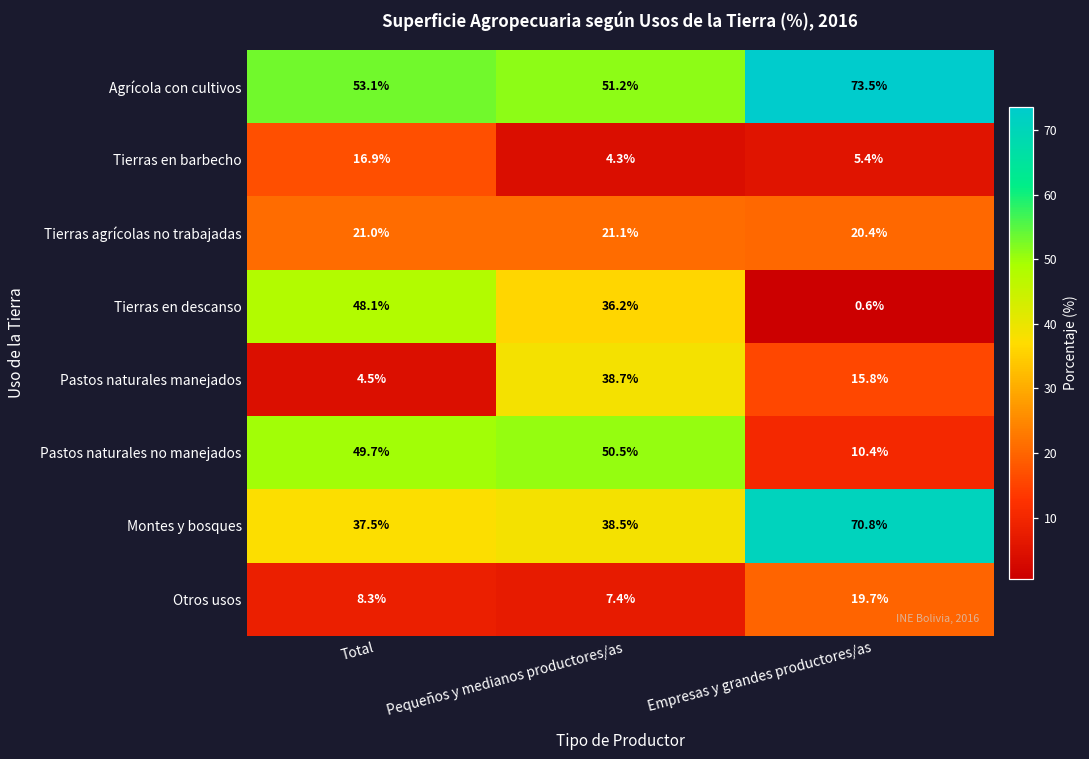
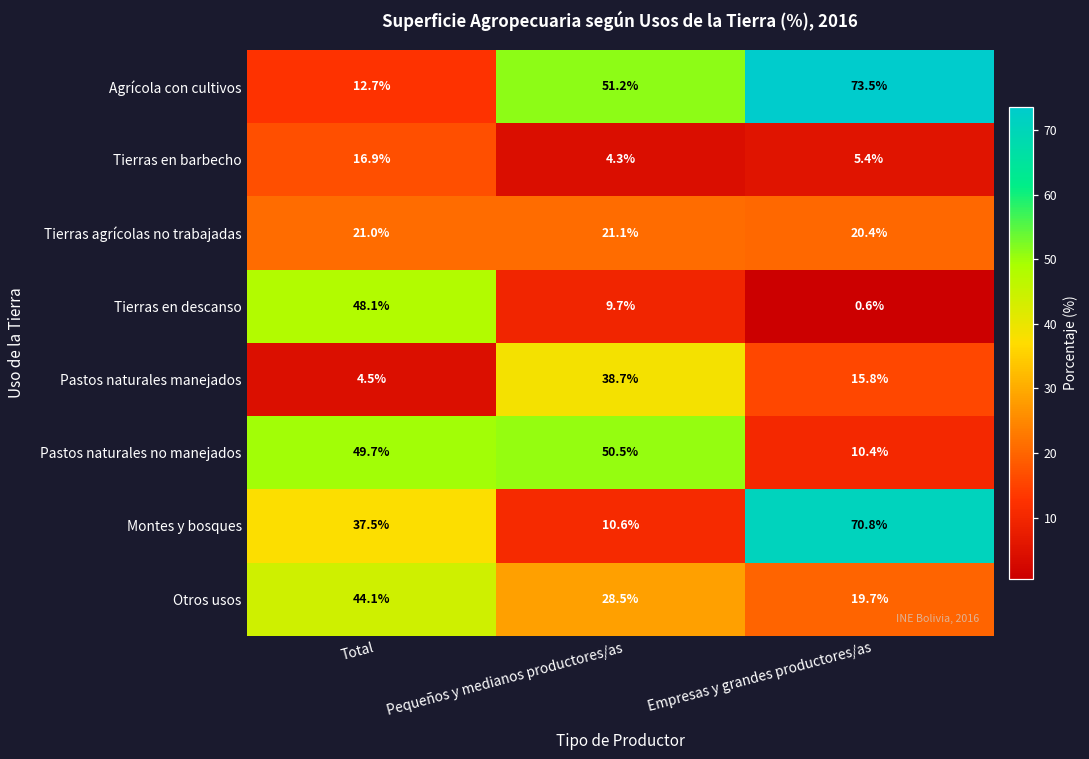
Agrícola con cultivos, Total: 53.1% -> 12.7%
Tierras en descanso, Pequeños y medianos productores/as: 36.2% -> 9.7%
Montes y bosques, Pequeños y medianos productores/as: 38.5% -> 10.6%
Otros usos, Total: 8.3% -> 44.1%
Otros usos, Pequeños y medianos productores/as: 7.4% -> 28.5%
